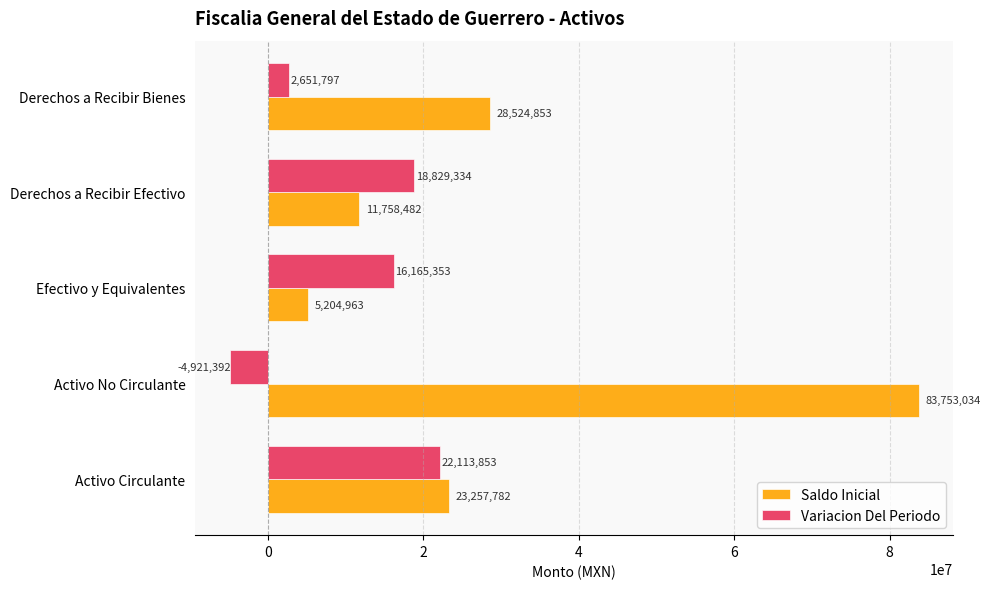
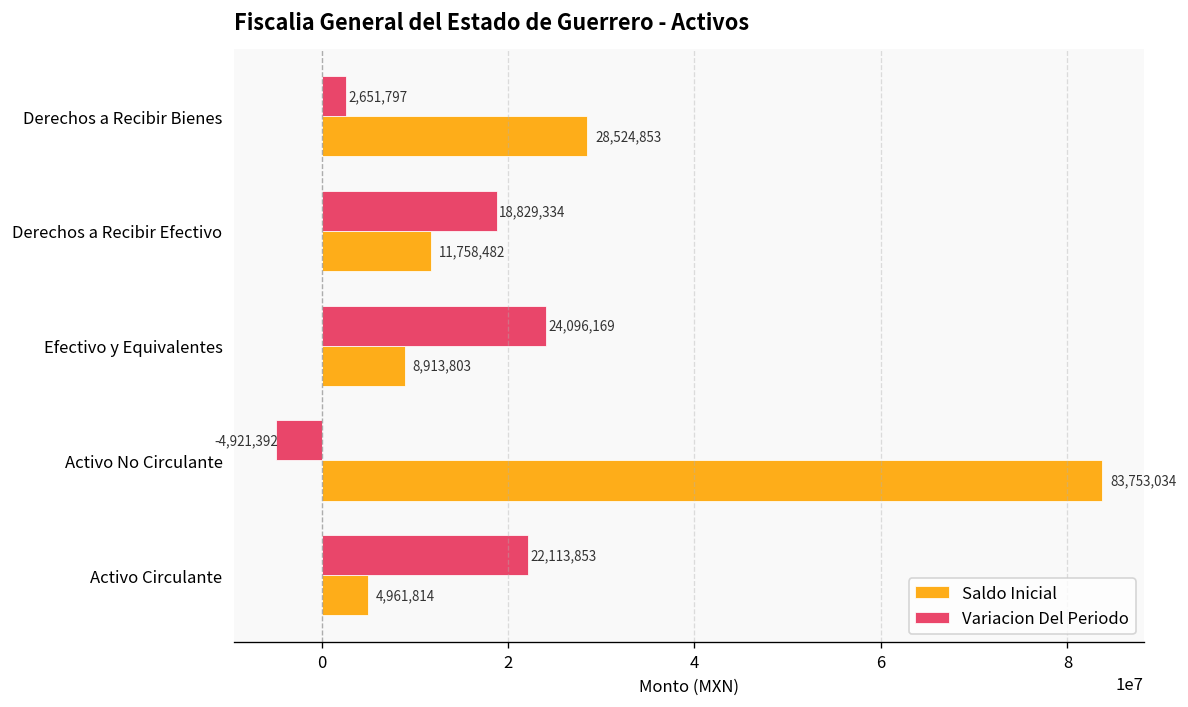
Variacion Del Periodo, Efectivo y Equivalentes: 16,165,353 -> 24,096,169
Saldo Inicial, Efectivo y Equivalentes: 5,204,963 -> 8,913,803
Saldo Inicial, Activo Circulante: 23,257,782 -> 4,961,814
